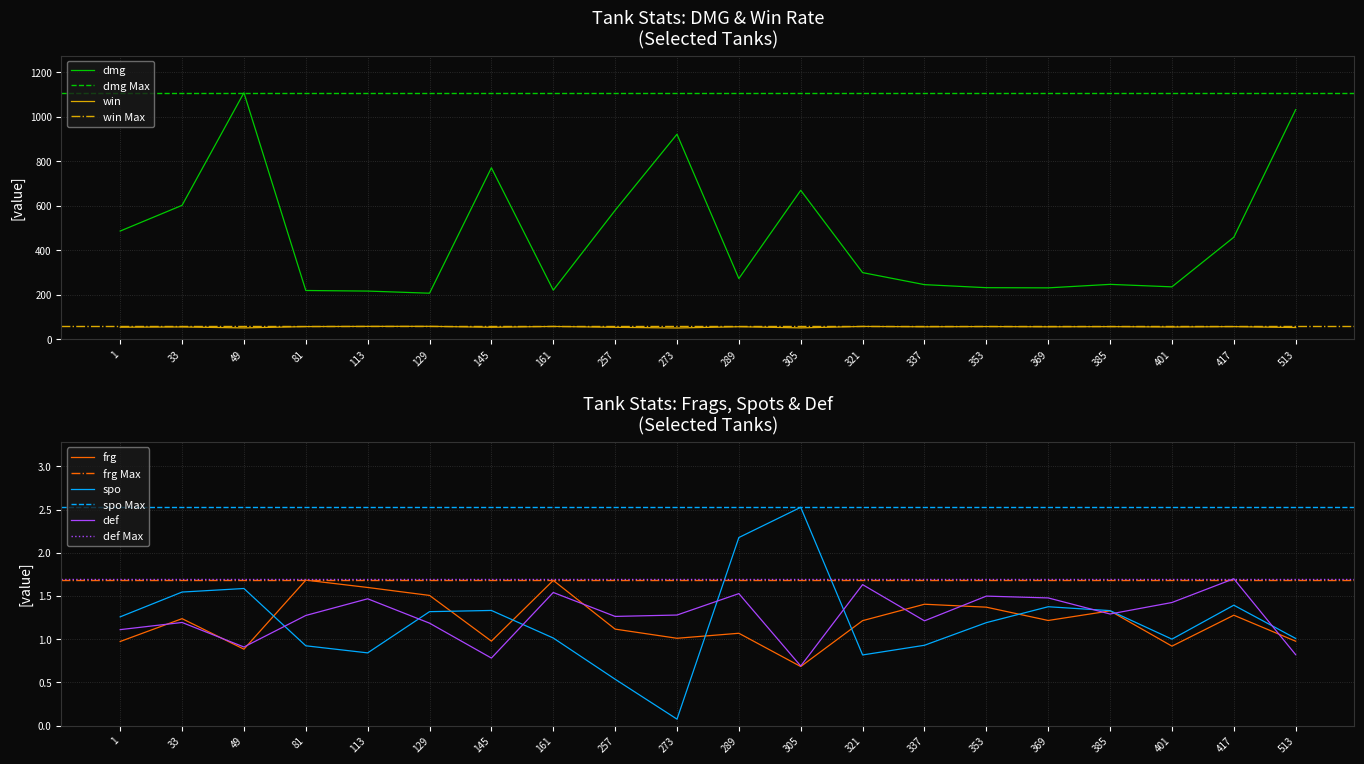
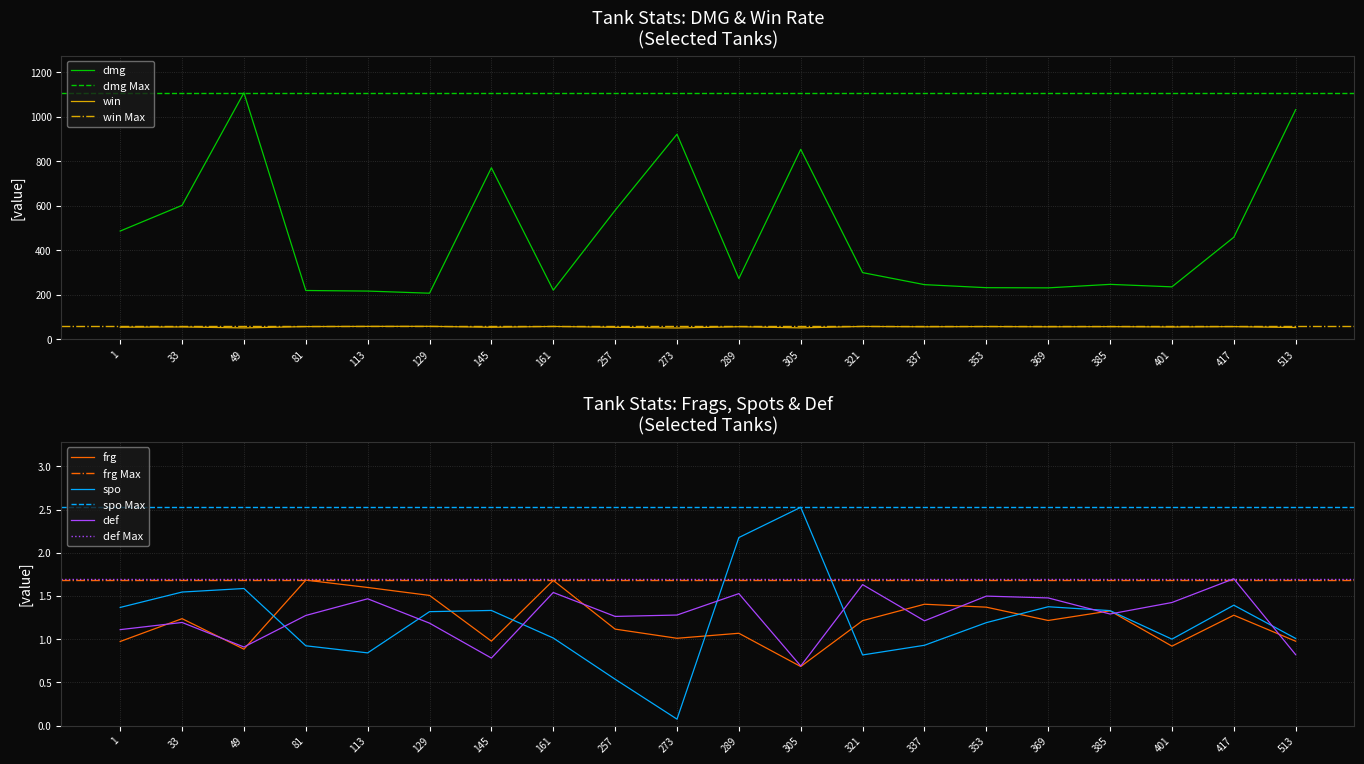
Tank Stats: DMG & Win Rate (Selected Tanks), dmg, 305: 670 -> 850
Tank Stats: Frags, Spots & Def (Selected Tanks), spo, 1: 1.3 -> 1.4
